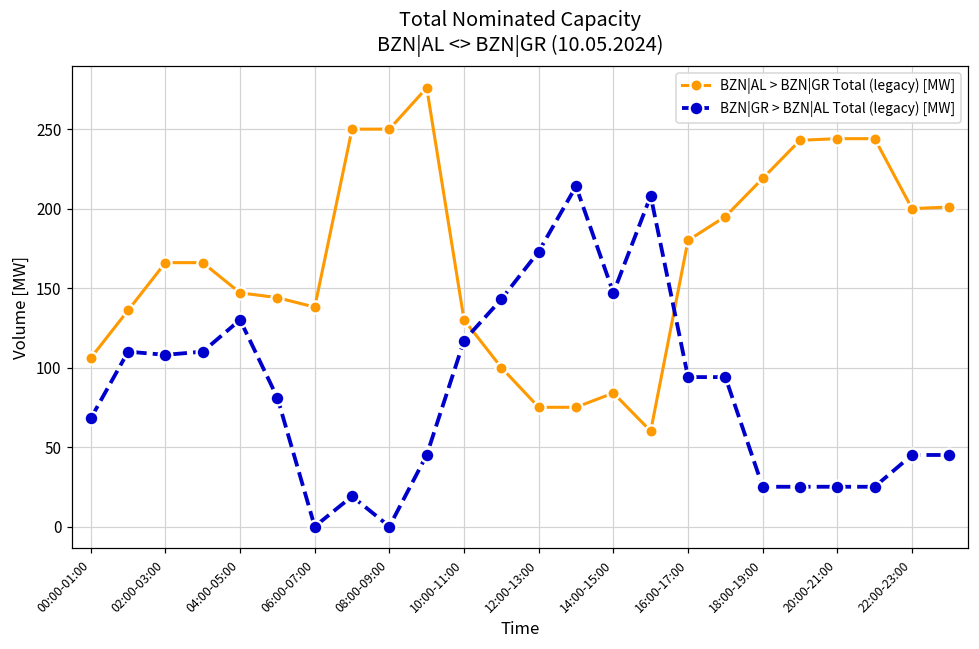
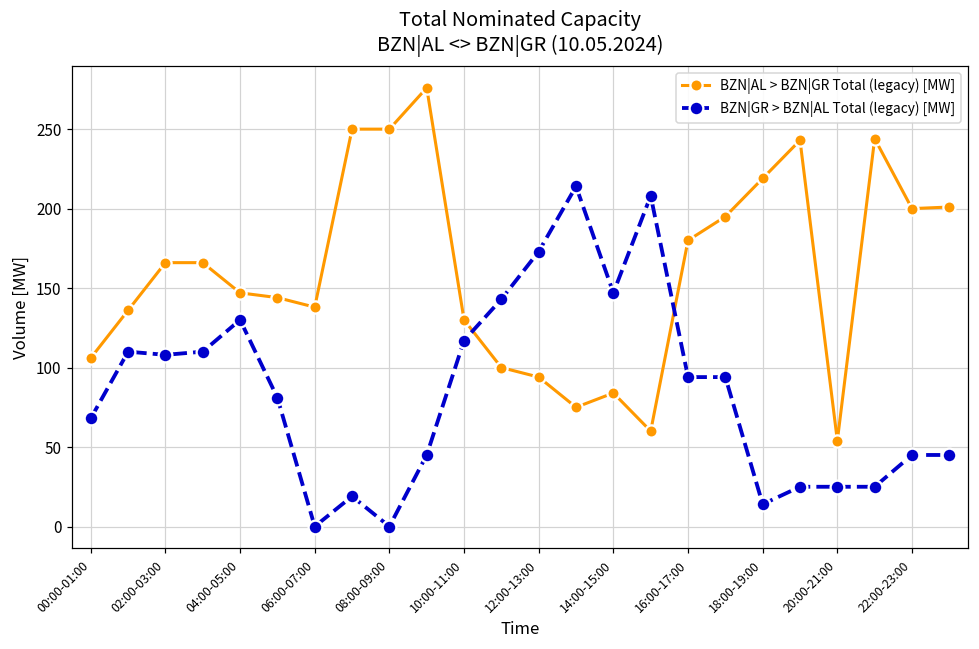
BZN|AL > BZN|GR Total (legacy) [MW], 12:00-13:00: 75 -> 94
BZN|GR > BZN|AL Total (legacy) [MW], 18:00-19:00: 25 -> 14
BZN|AL > BZN|GR Total (legacy) [MW], 20:00-21:00: 244 -> 54
